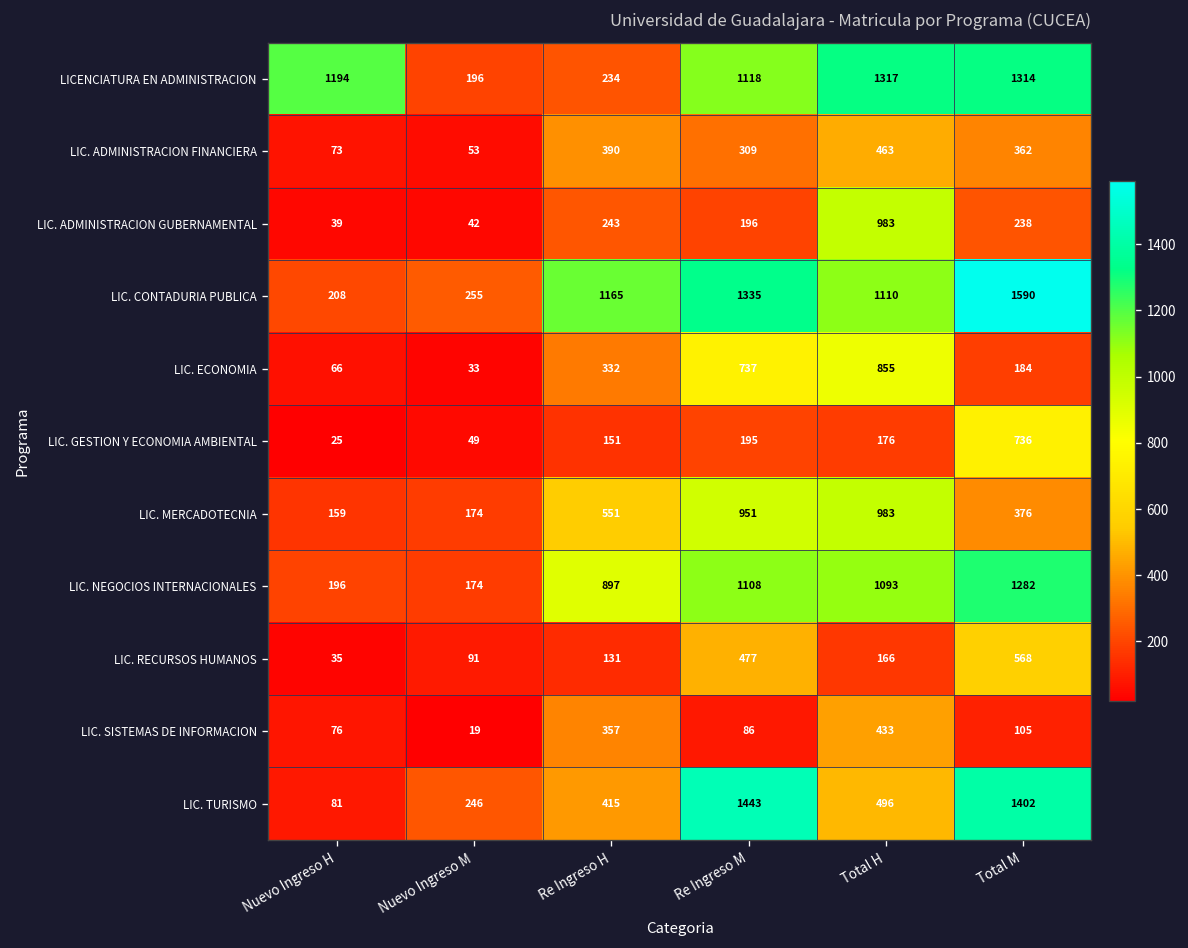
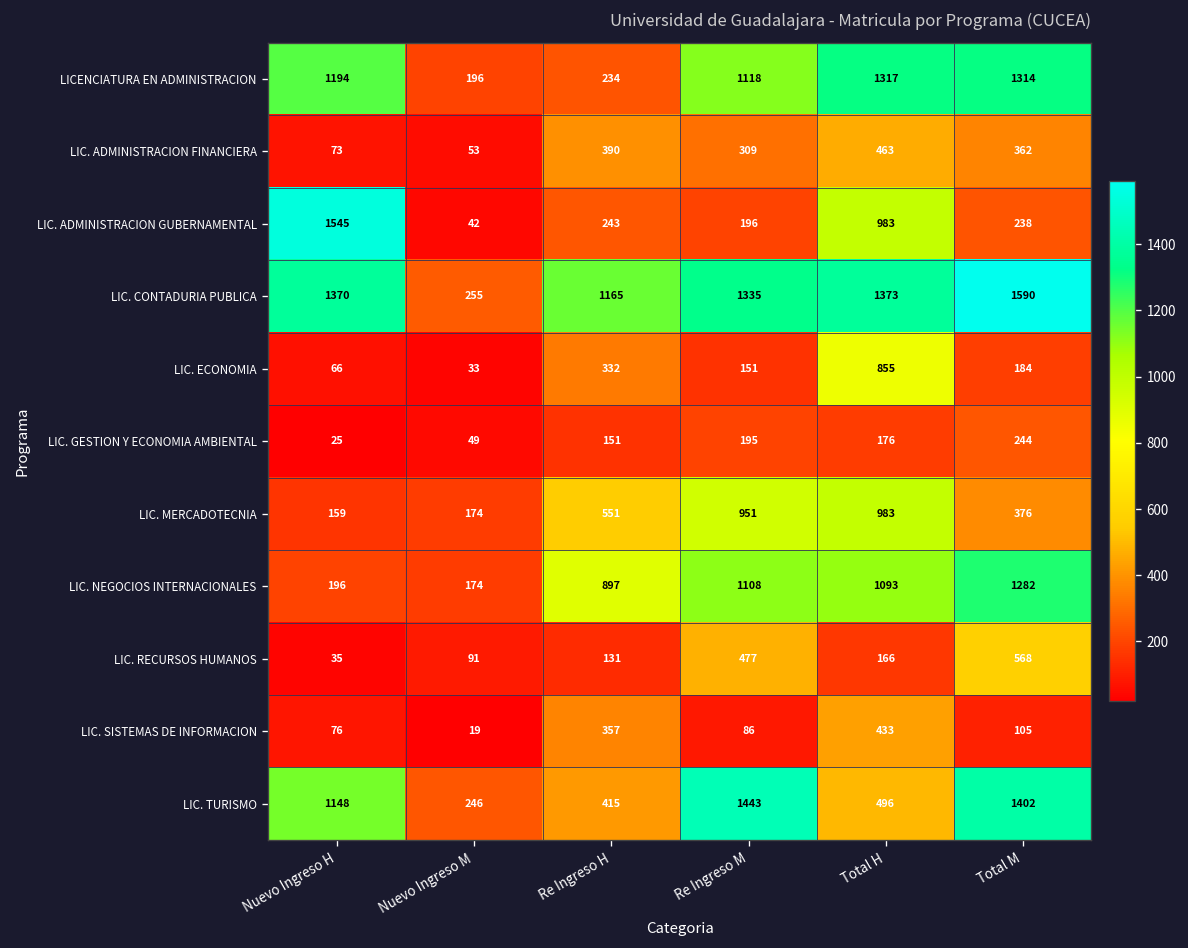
LIC. ADMINISTRACION GUBERNAMENTAL, Nuevo Ingreso H: 39 -> 1545
LIC. CONTADURIA PUBLICA, Nuevo Ingreso H: 208 -> 1370
LIC. CONTADURIA PUBLICA, Total H: 1110 -> 1373
LIC. ECONOMIA, Re Ingreso M: 737 -> 151
LIC. GESTION Y ECONOMIA AMBIENTAL, Total M: 736 -> 244
LIC. TURISMO, Nuevo Ingreso H: 81 -> 1148
